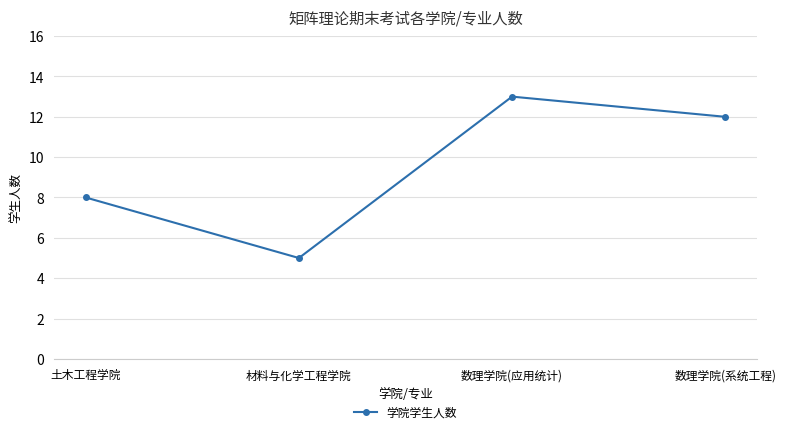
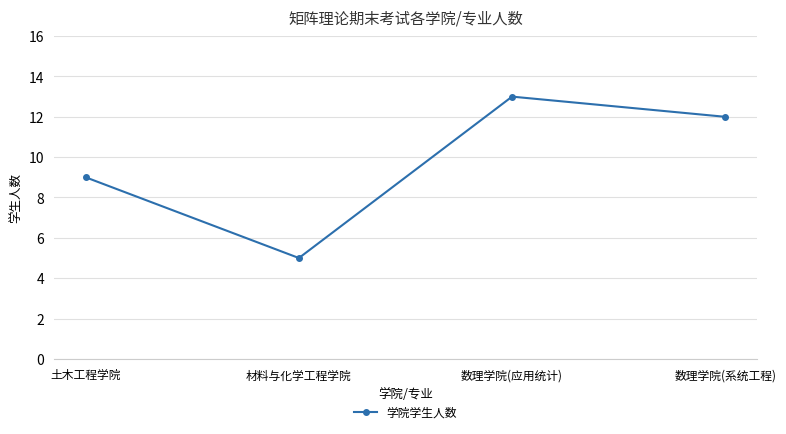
土木工程学院: 8 -> 9
